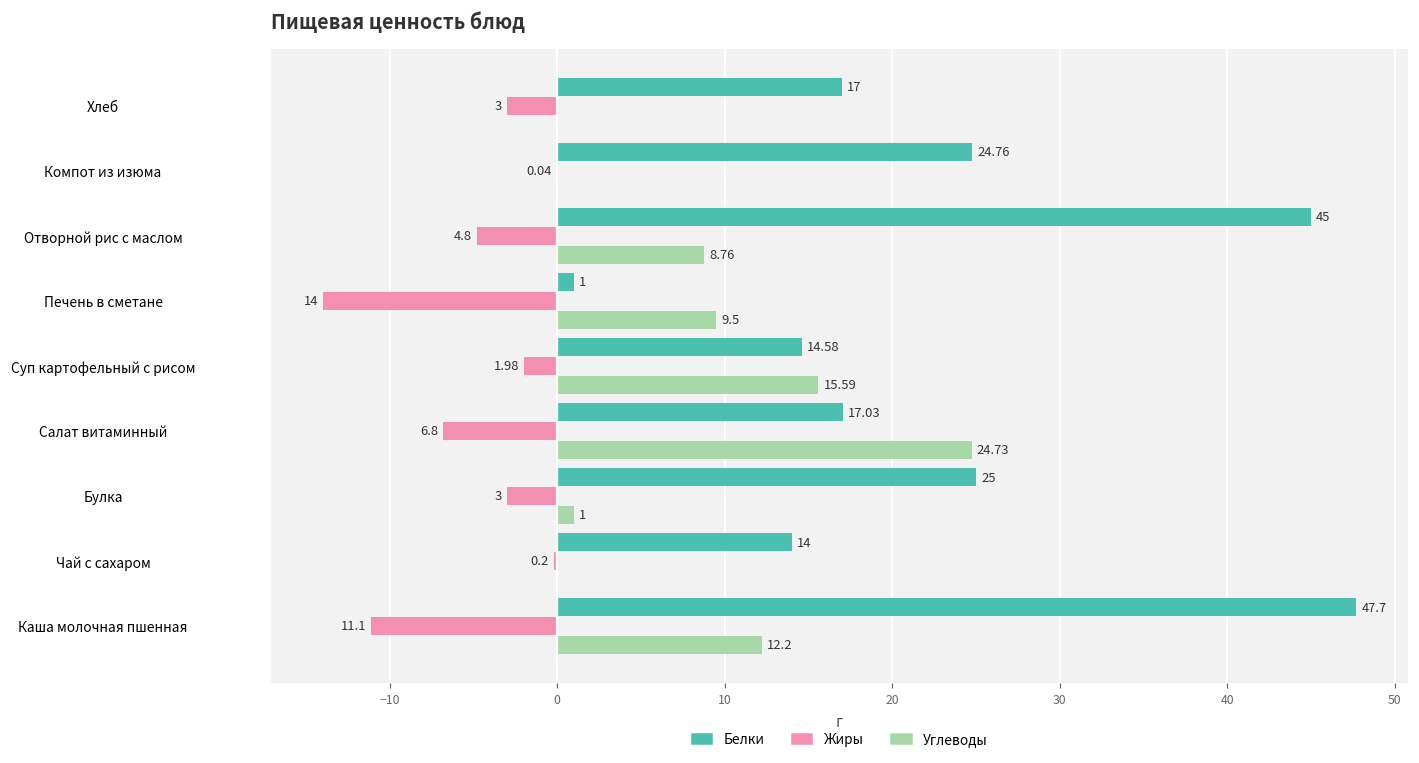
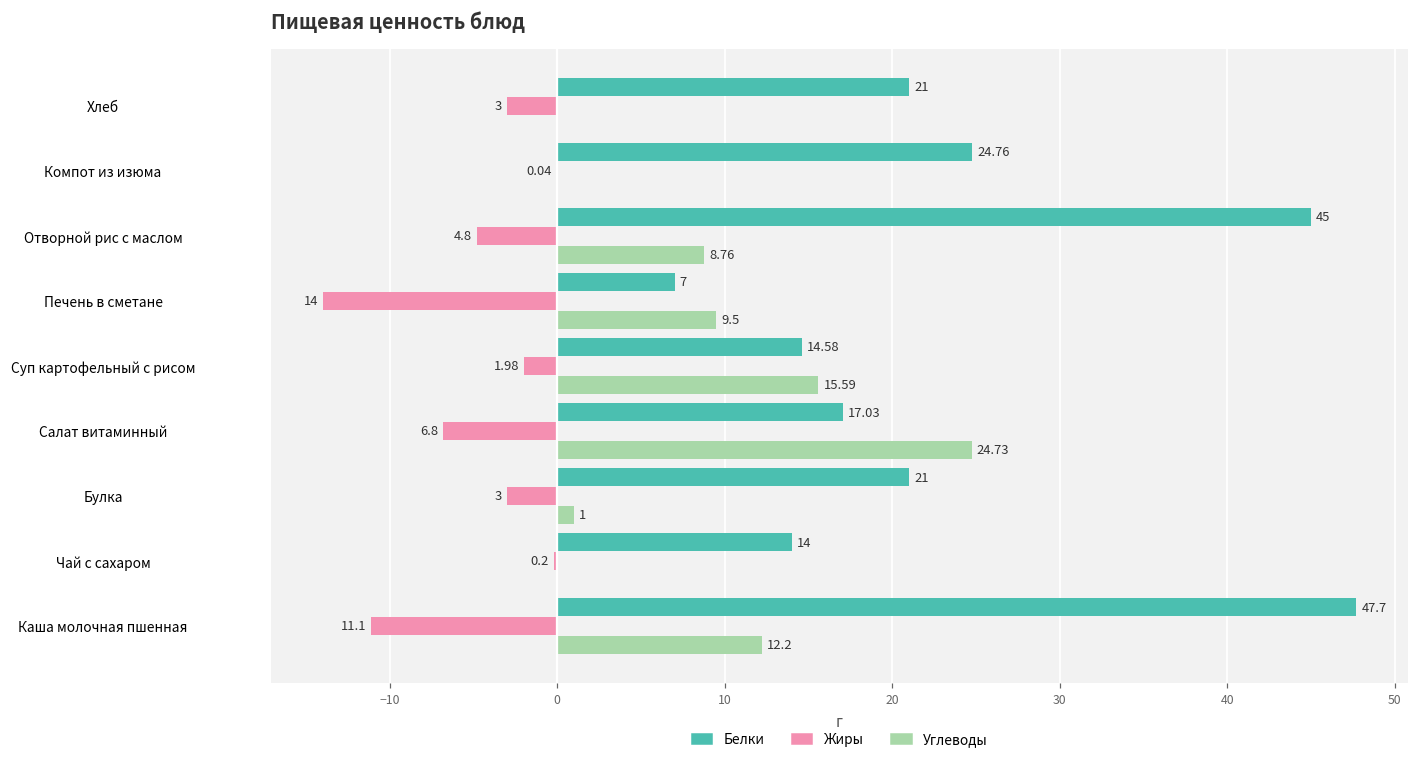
Белки, Хлеб: 17 -> 21
Белки, Печень в сметане: 1 -> 7
Белки, Булка: 25 -> 21
